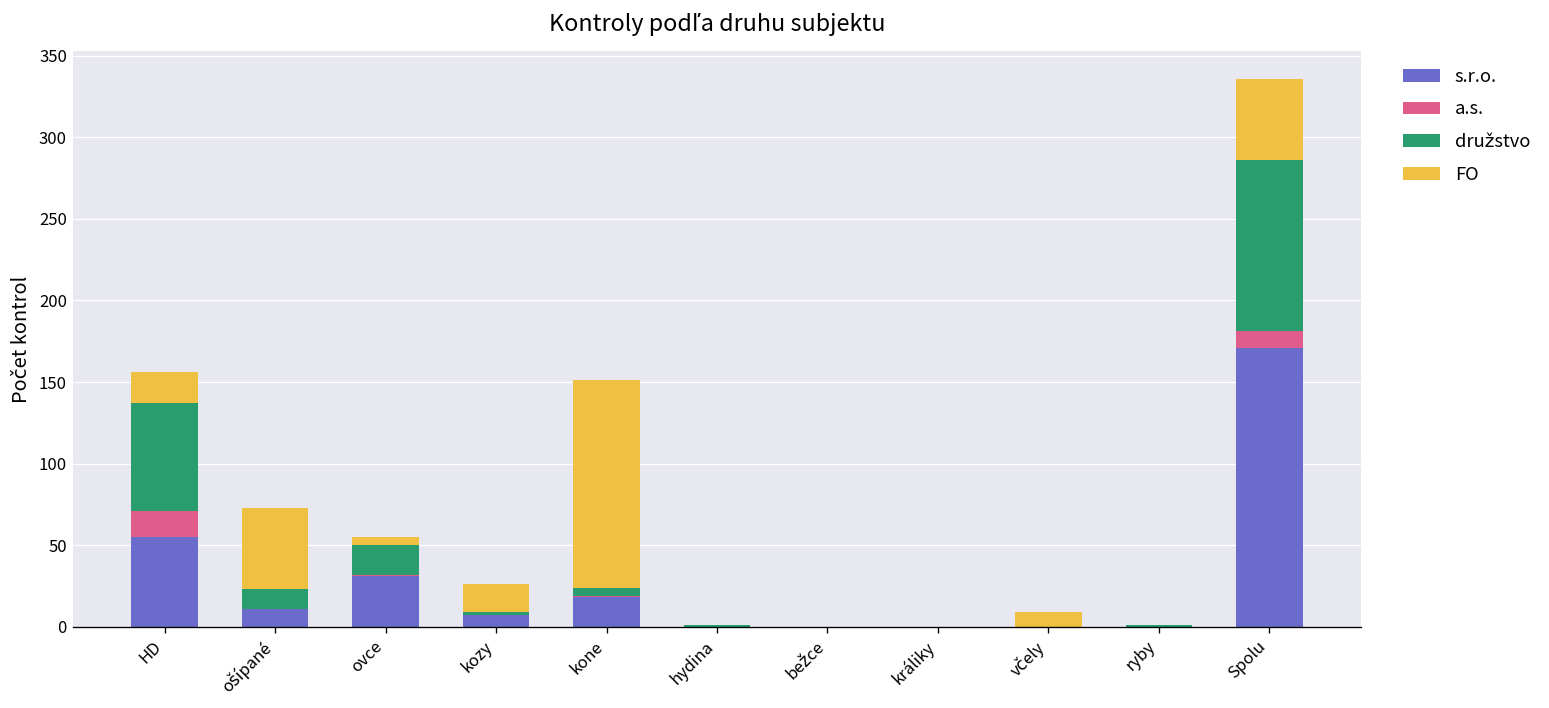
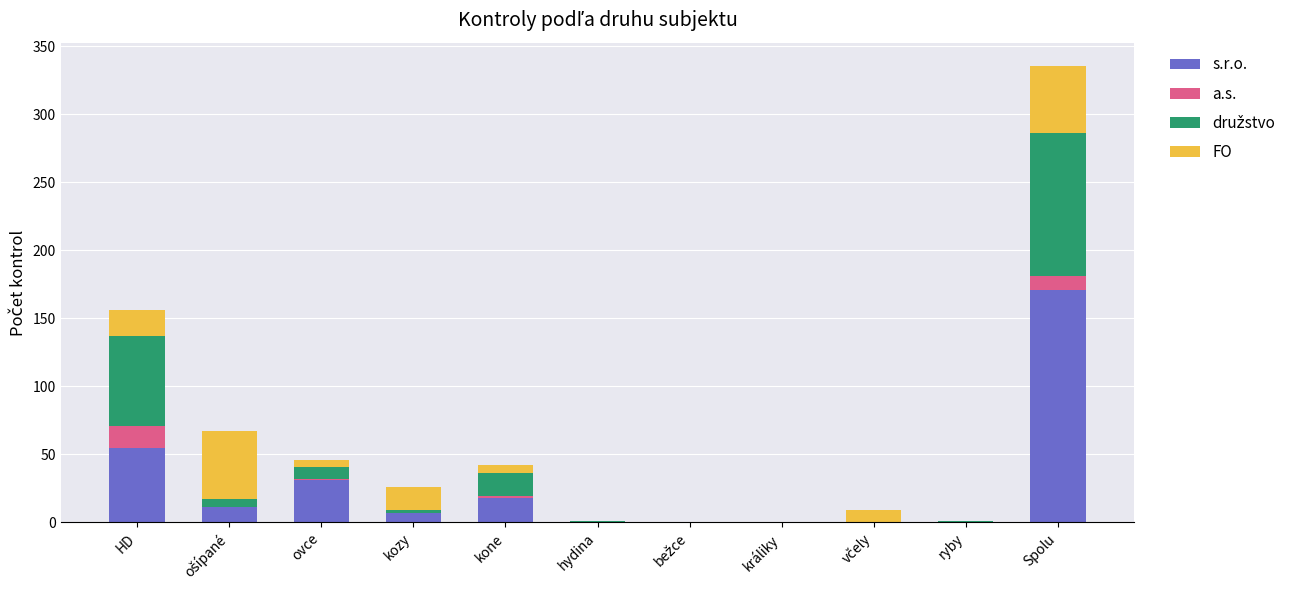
družstvo, ošípané: 12 -> 6
družstvo, ovce: 18 -> 9
družstvo, kone: 5 -> 17
FO, kone: 127 -> 6
